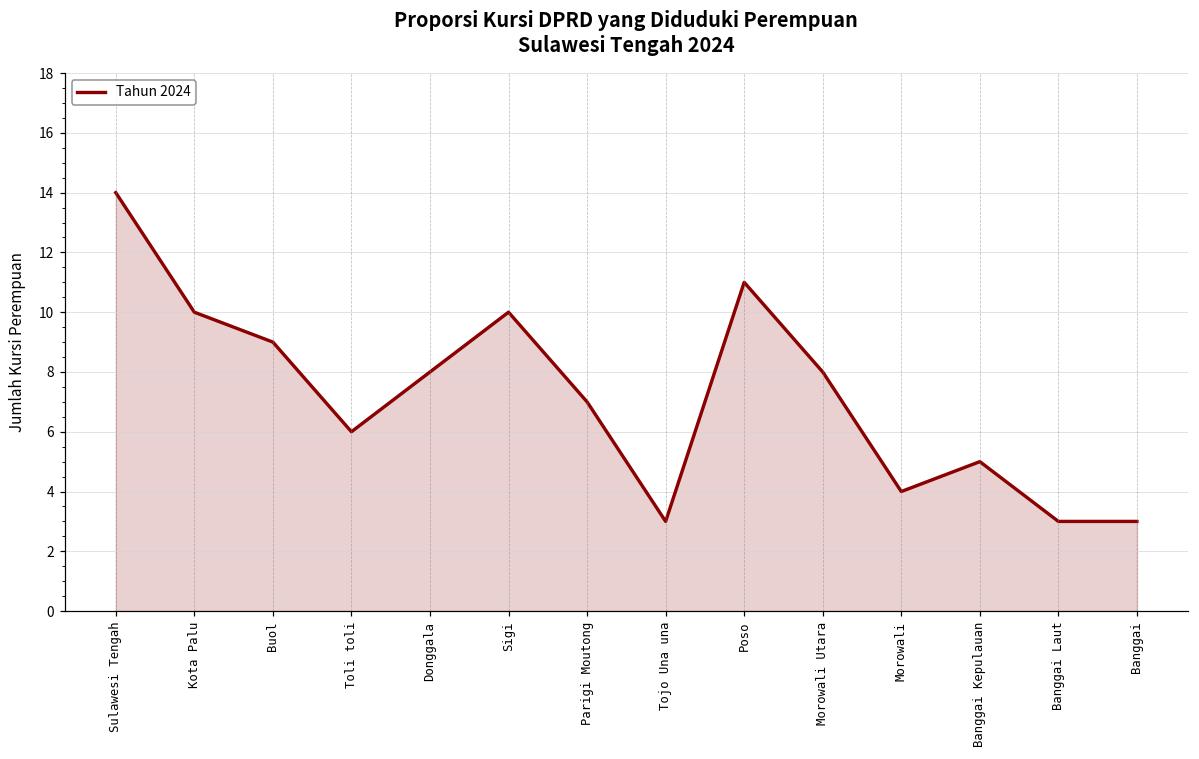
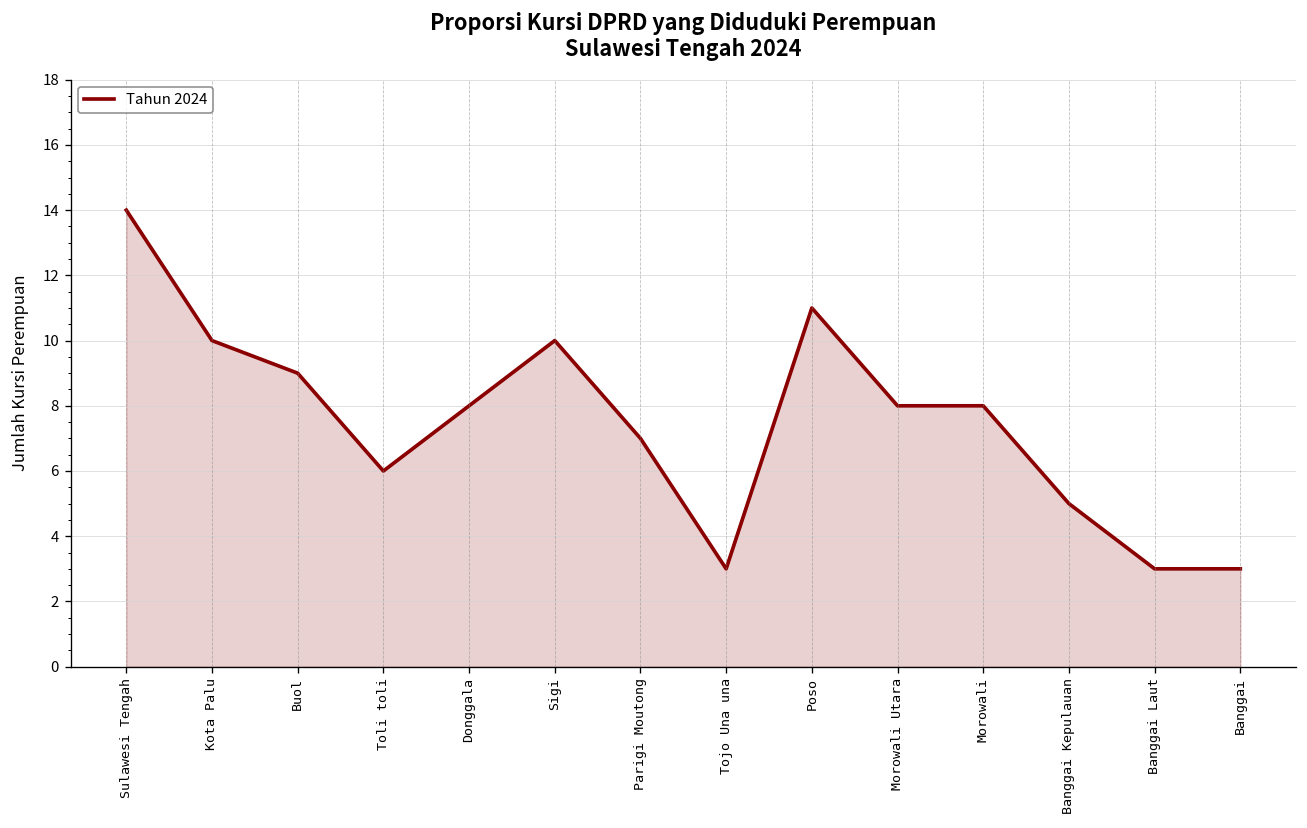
Morowali: 4 -> 8
